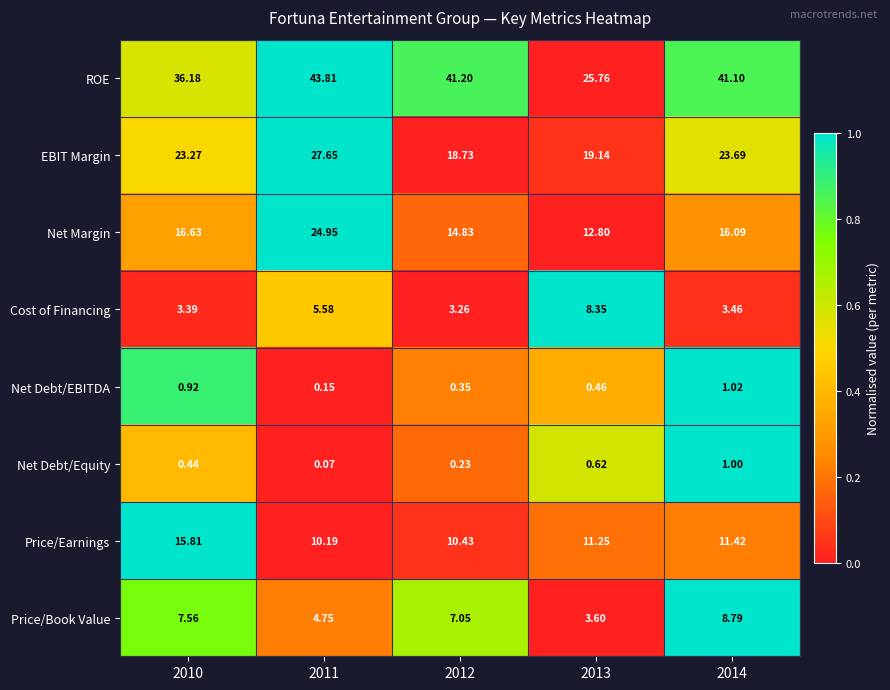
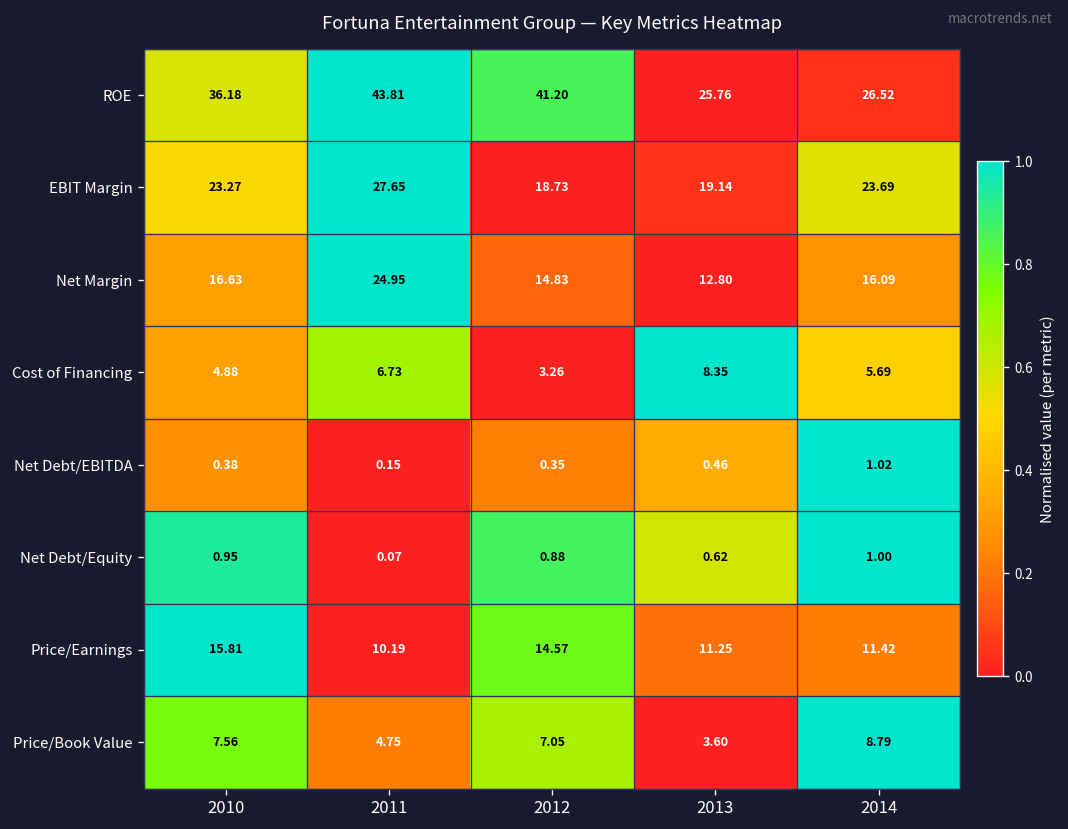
ROE, 2014: 41.10 -> 26.52
Cost of Financing, 2010: 3.39 -> 4.88
Cost of Financing, 2011: 5.58 -> 6.73
Cost of Financing, 2014: 3.46 -> 5.69
Net Debt/EBITDA, 2010: 0.92 -> 0.38
Net Debt/Equity, 2010: 0.44 -> 0.95
Net Debt/Equity, 2012: 0.23 -> 0.88
Price/Earnings, 2012: 10.43 -> 14.57
